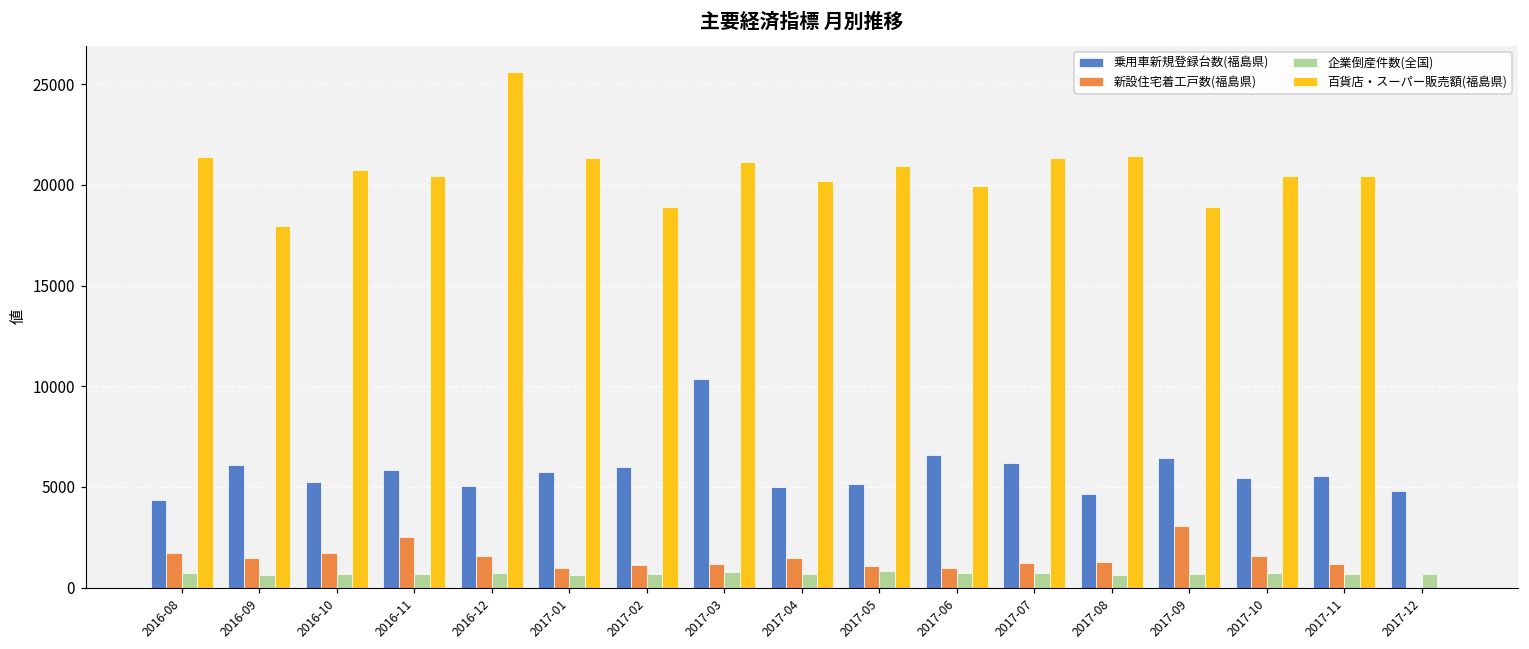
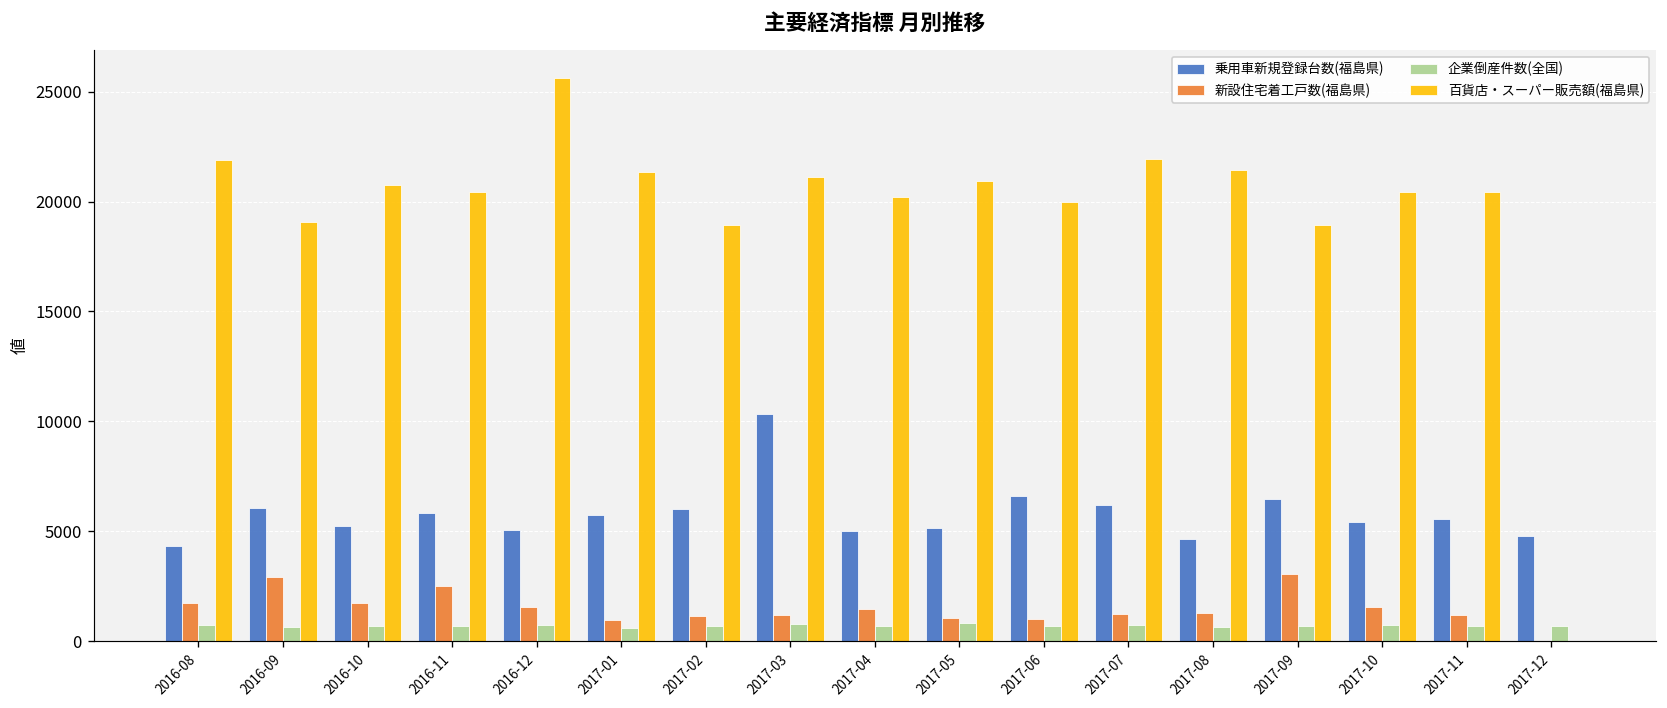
百貨店・スーパー販売額(福島県), 2016-08: 21400 -> 21900
新設住宅着工戸数(福島県), 2016-09: 1400 -> 2900
百貨店・スーパー販売額(福島県), 2016-09: 18000 -> 19100
百貨店・スーパー販売額(福島県), 2017-07: 21300 -> 21900
